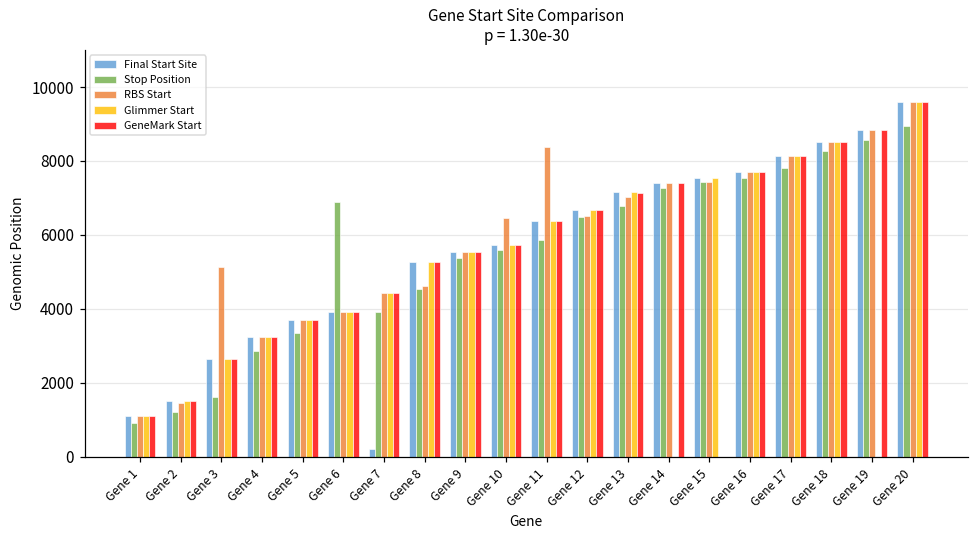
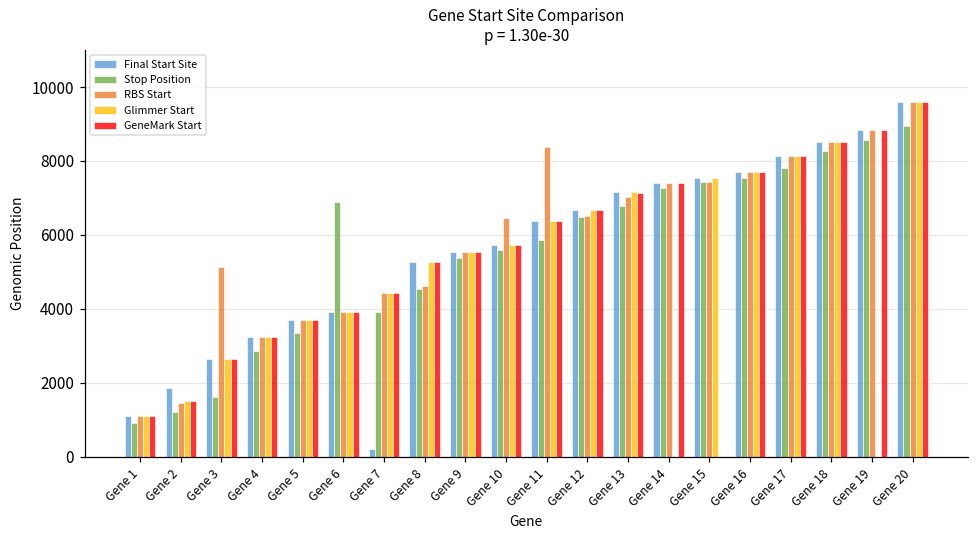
Final Start Site, Gene 2: 1500 -> 1800
